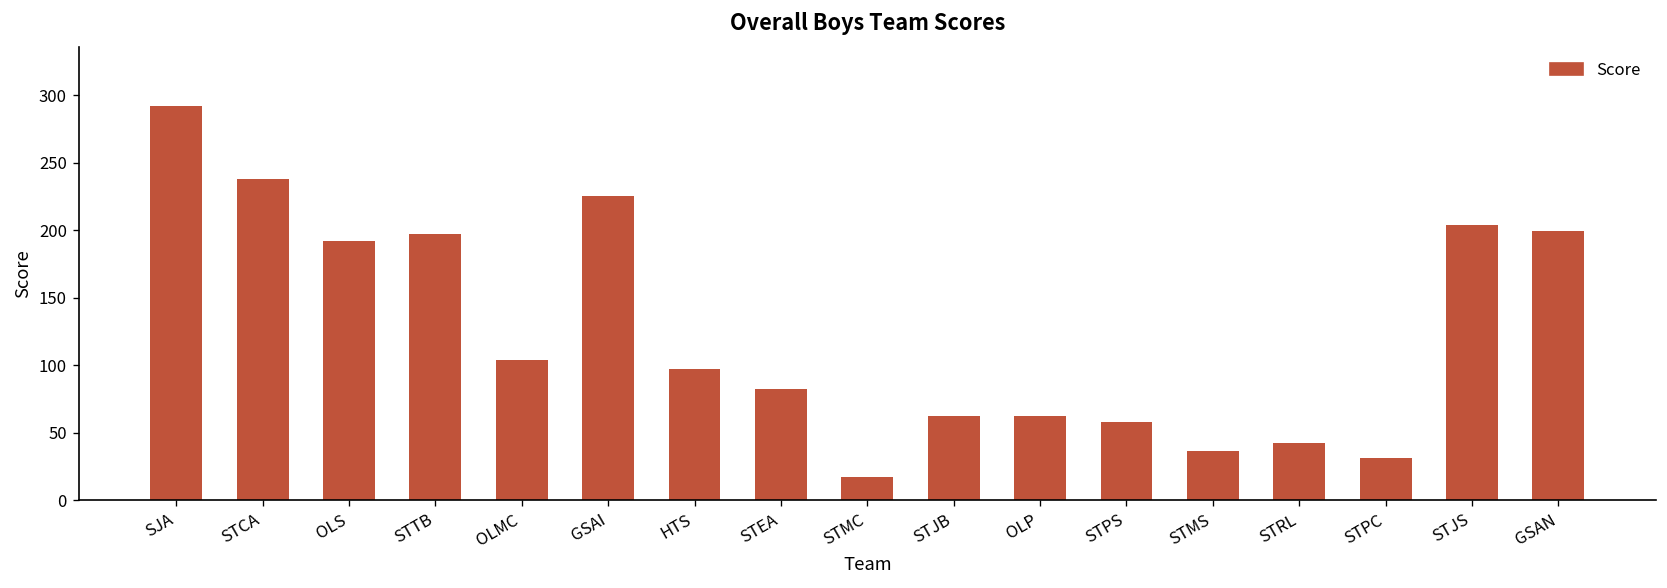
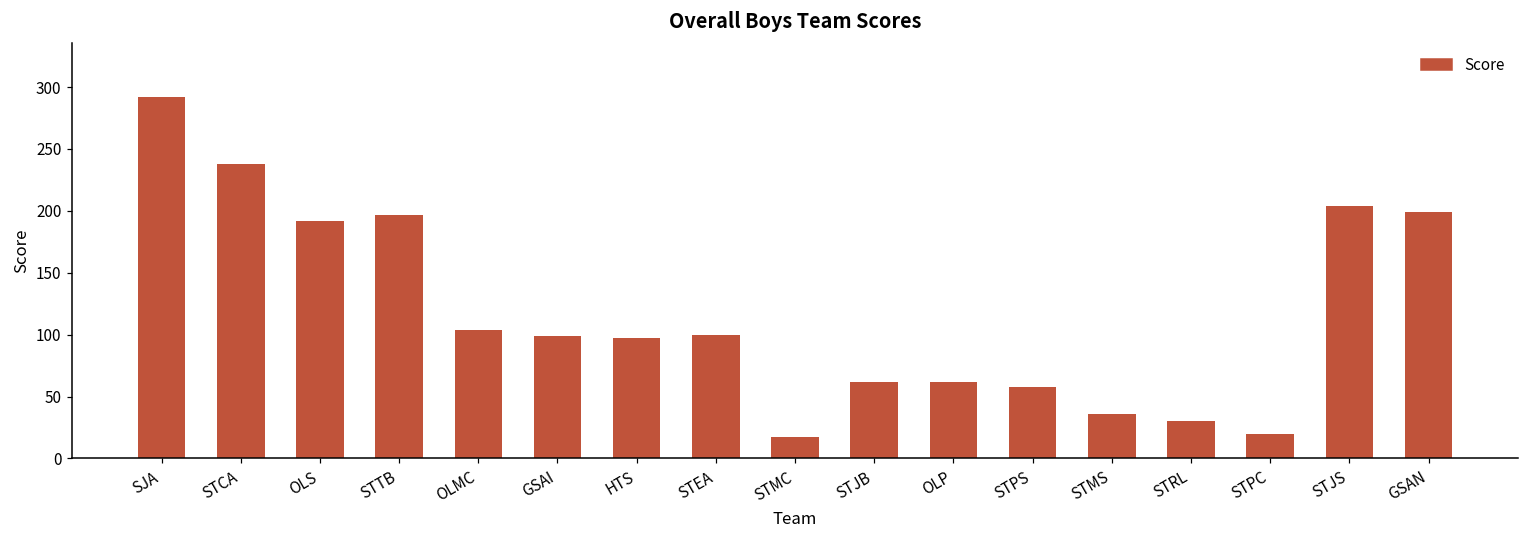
GSAI: 225 -> 99
STEA: 83 -> 100
STRL: 42 -> 30
STPC: 31 -> 20
